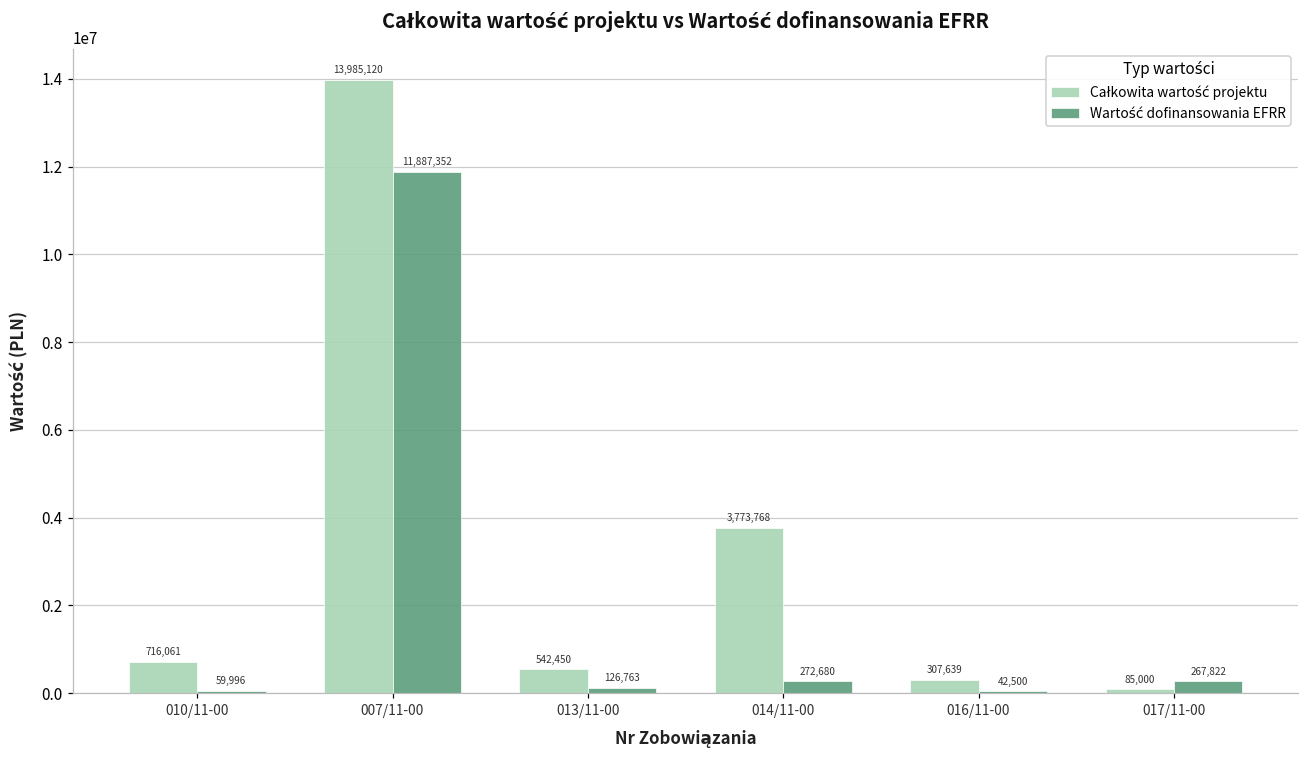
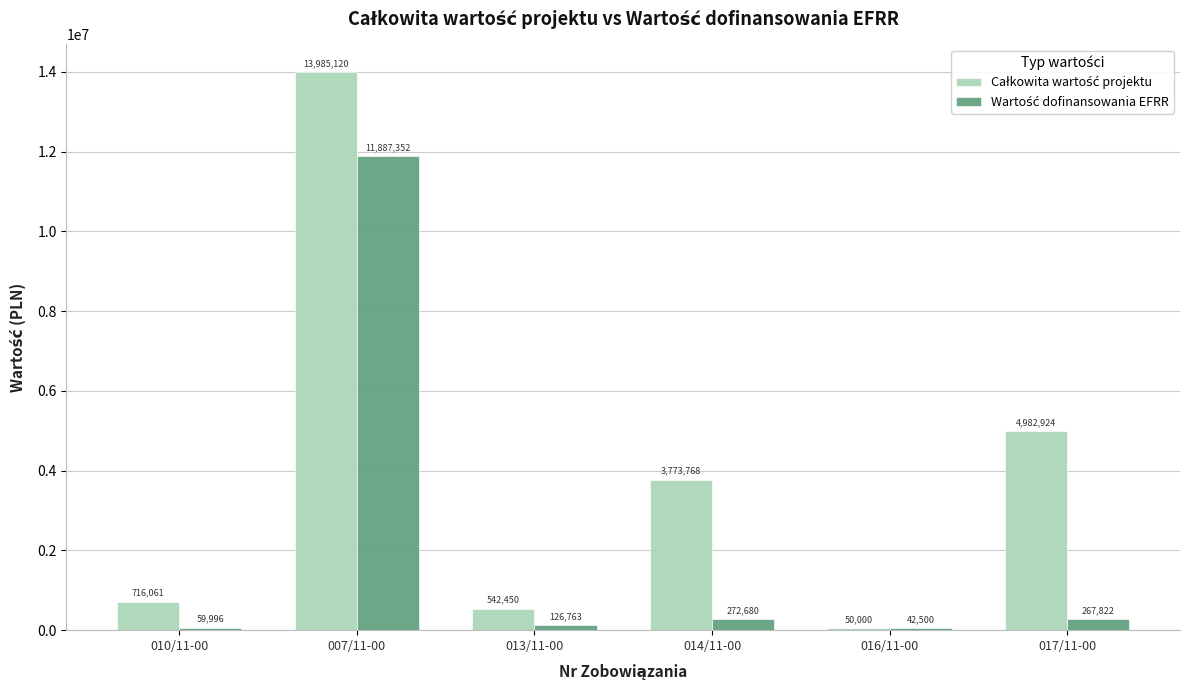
Całkowita wartość projektu, 016/11-00: 307,639 -> 50,000
Całkowita wartość projektu, 017/11-00: 85,000 -> 4,982,924
